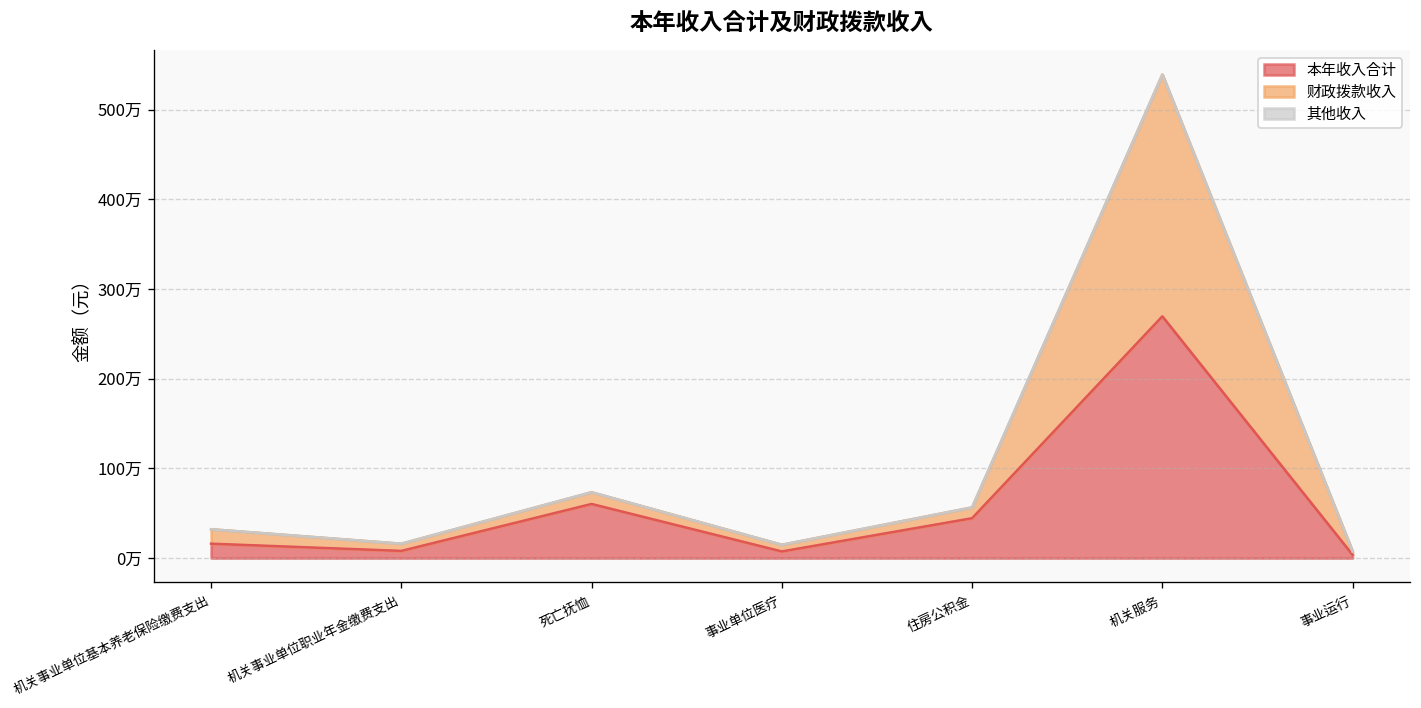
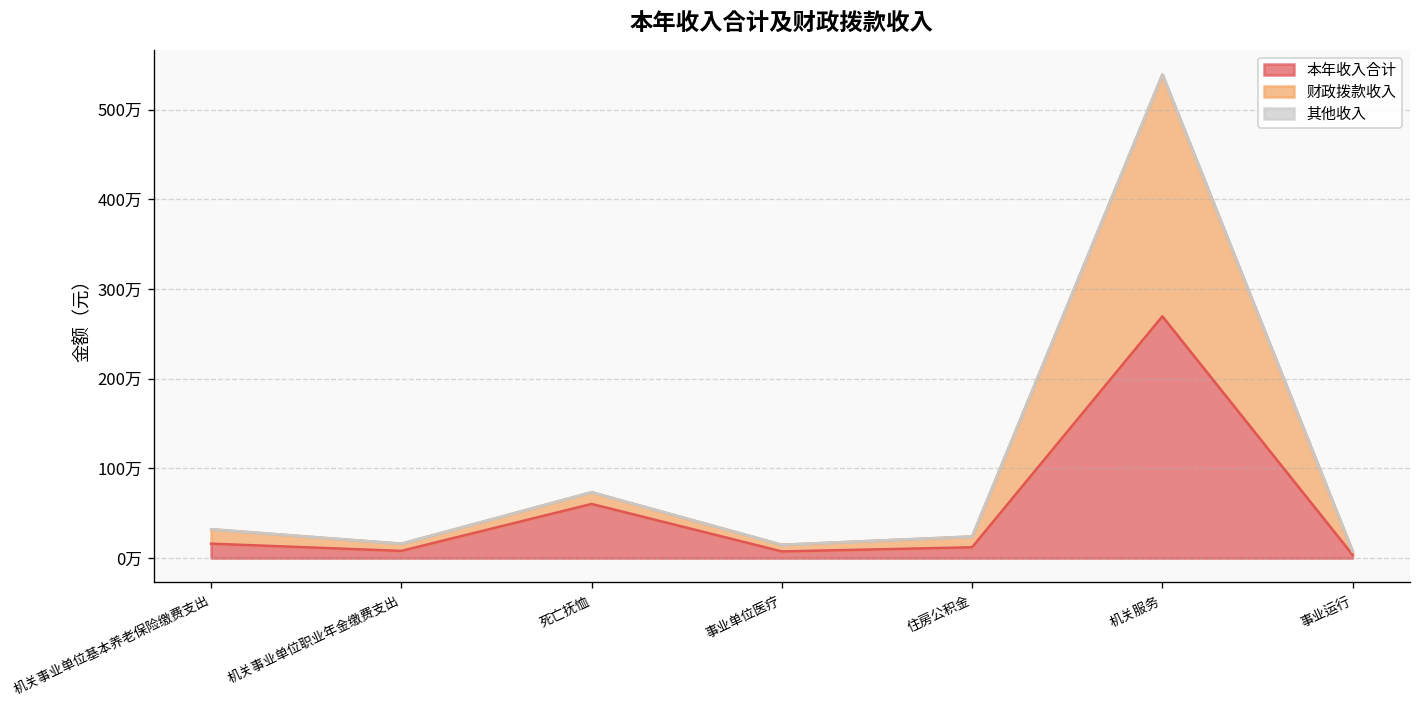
本年收入合计, 住房公积金: 40万 -> 10万
